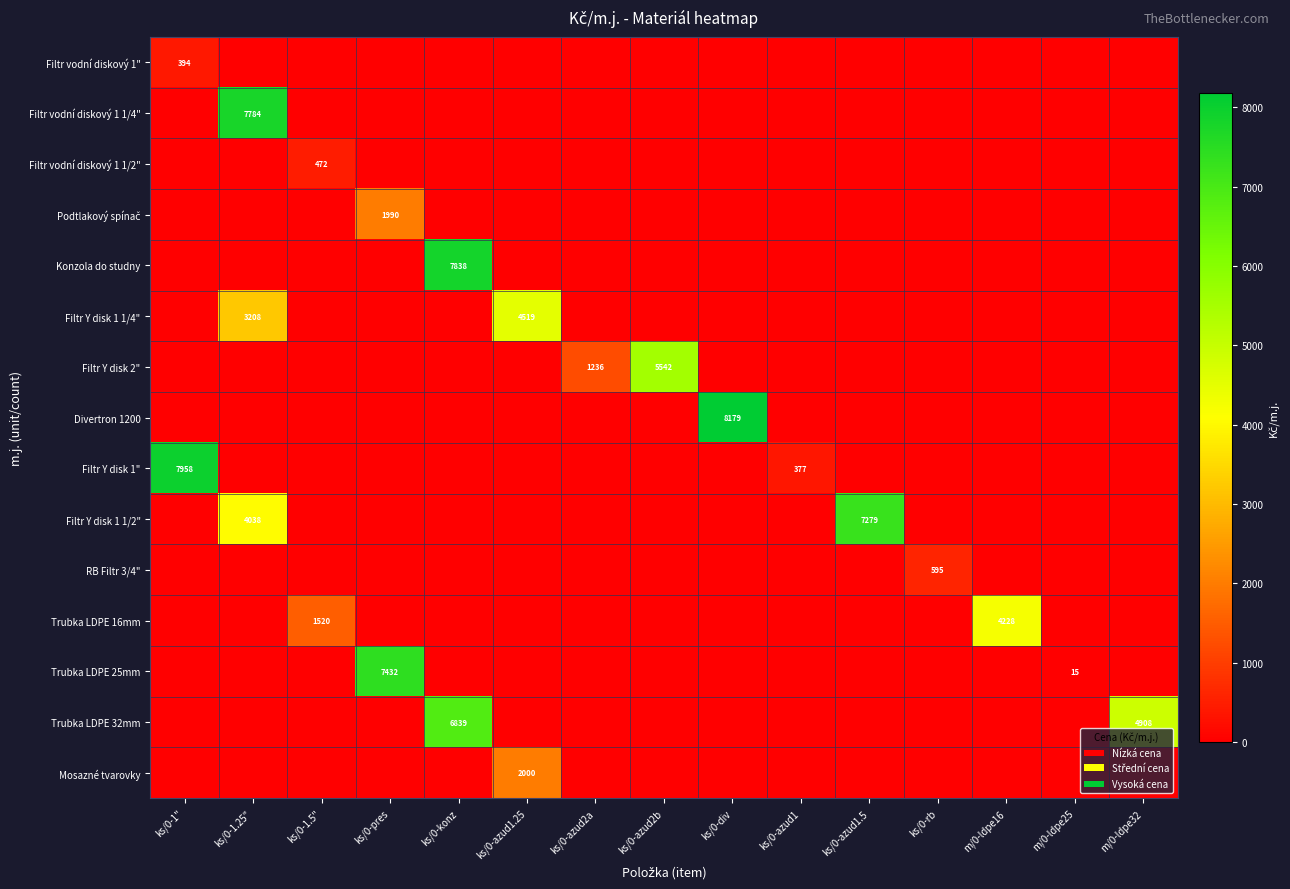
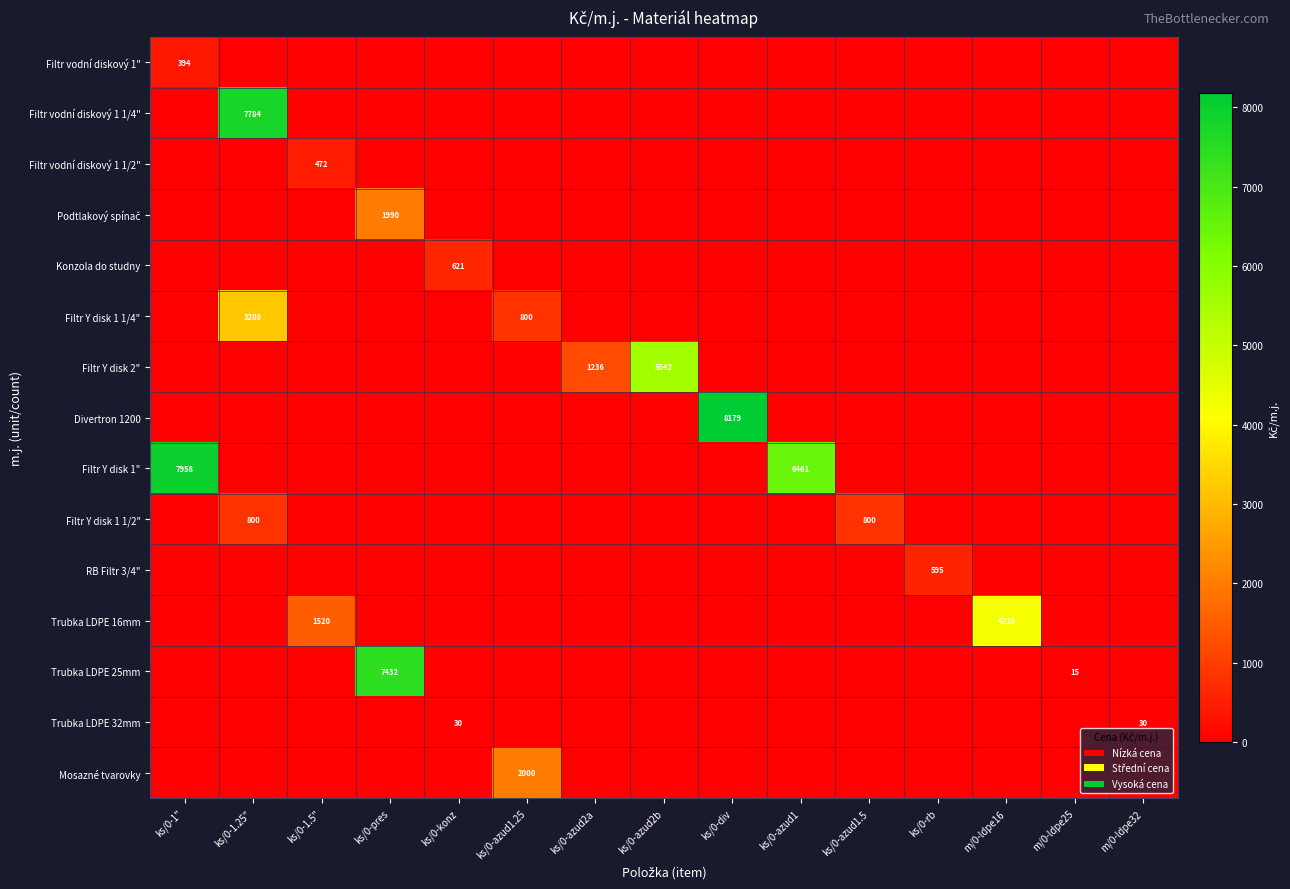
Konzola do studny, ks/0-konz: 7838 -> 621
Filtr Y disk 1 1/4", ks/0-azud1.25: 4519 -> 800
Filtr Y disk 1", ks/0-azud1: 377 -> 6461
Filtr Y disk 1 1/2", ks/0-1.25": 4038 -> 800
Filtr Y disk 1 1/2", ks/0-azud1.5: 7279 -> 800
Trubka LDPE 32mm, ks/0-konz: 6839 -> 30
Trubka LDPE 32mm, m/0-ldpe32: 4908 -> 30
